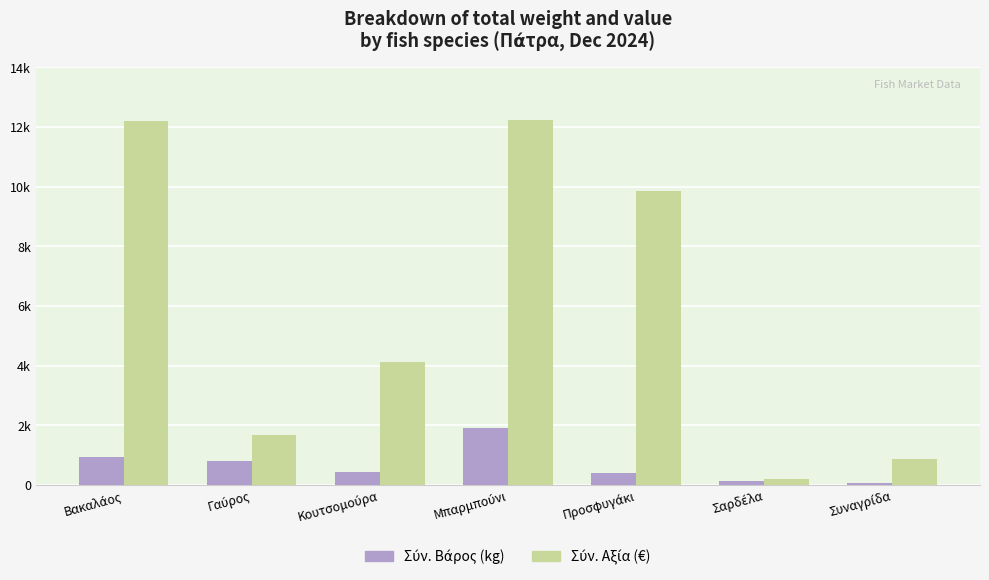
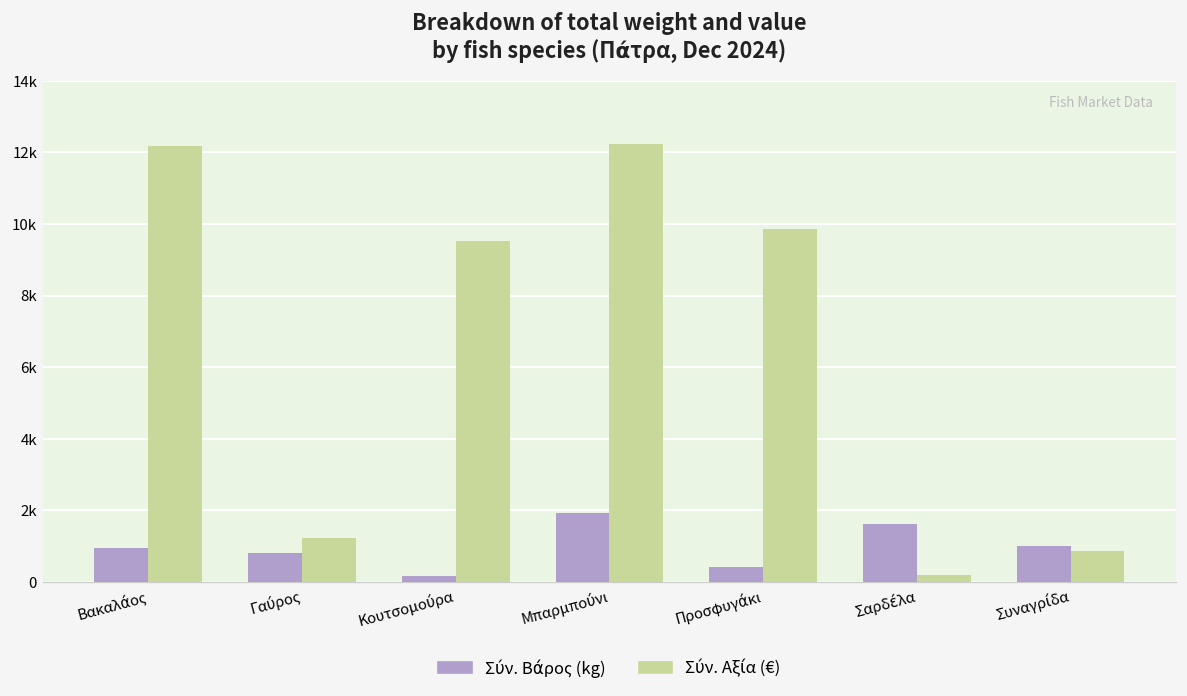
Σύν. Αξία (€), Γαύρος: 1700 -> 1200
Σύν. Βάρος (kg), Κουτσομούρα: 500 -> 200
Σύν. Αξία (€), Κουτσομούρα: 4100 -> 9500
Σύν. Βάρος (kg), Σαρδέλα: 100 -> 1600
Σύν. Βάρος (kg), Συναγρίδα: 100 -> 1000
